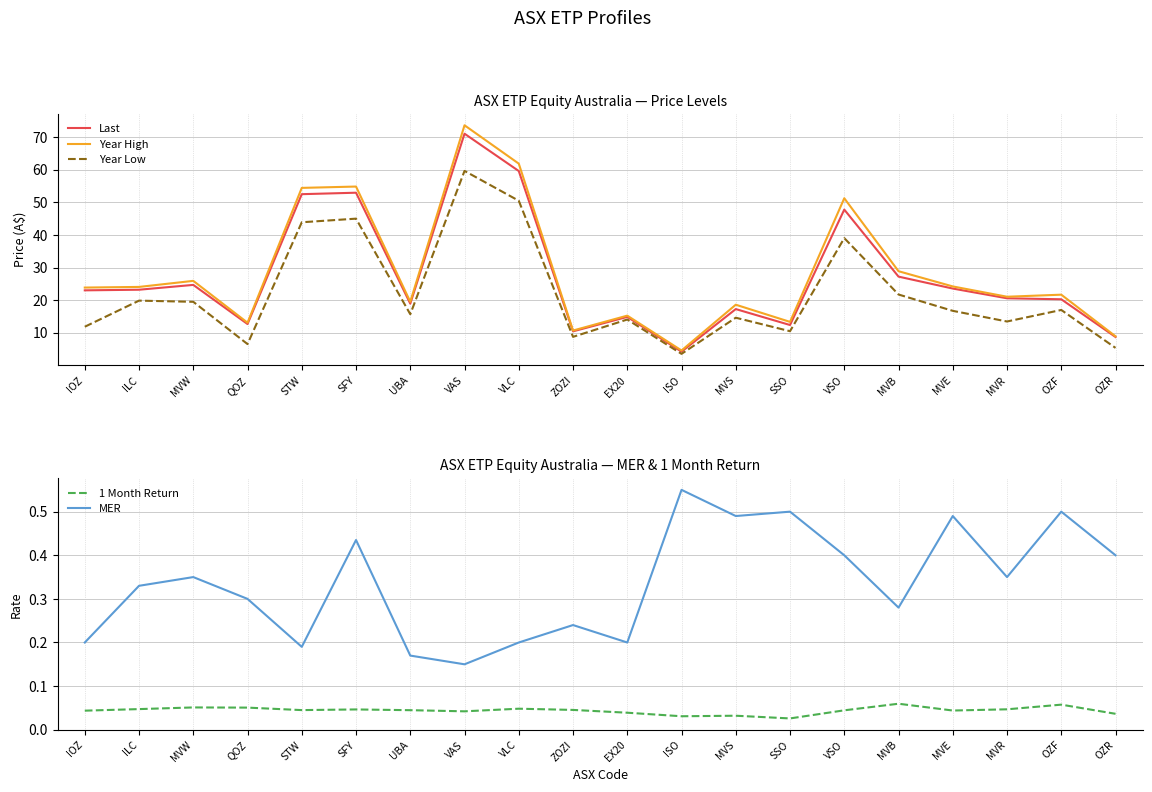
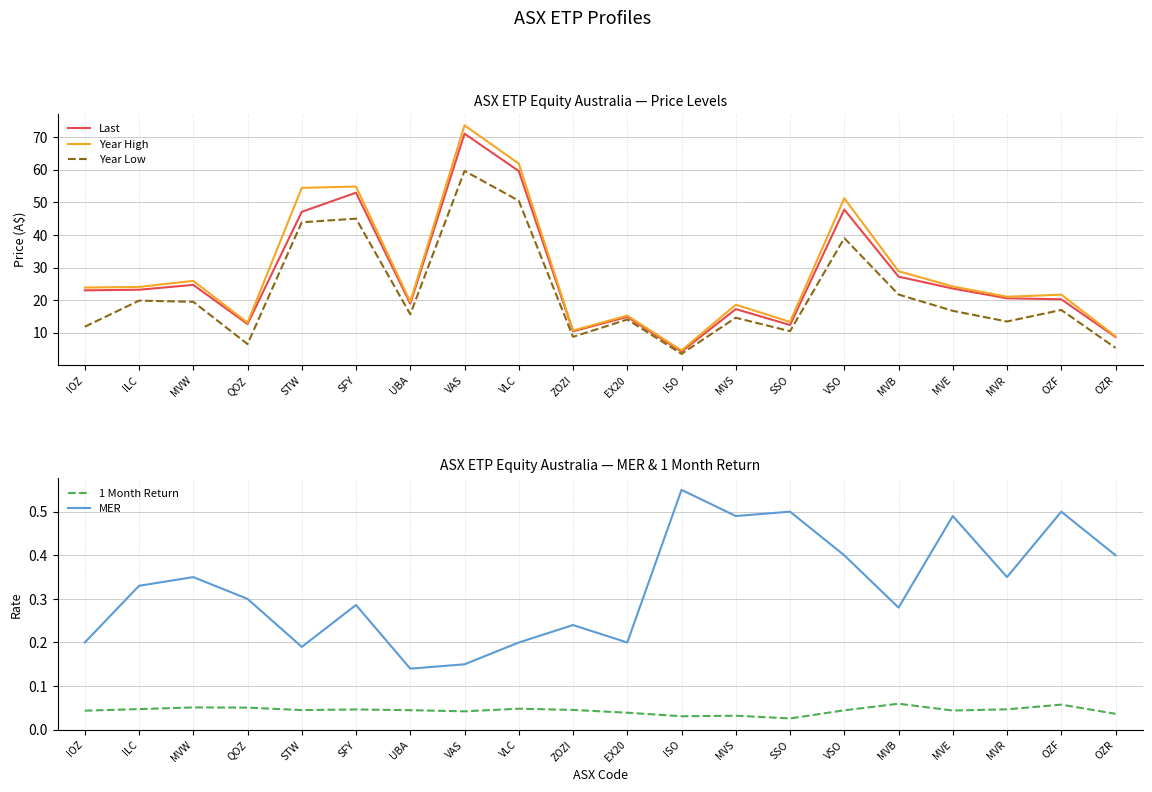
ASX ETP Equity Australia — Price Levels, Last, STW: 53 -> 47
ASX ETP Equity Australia — MER & 1 Month Return, MER, SFY: 0.44 -> 0.29
ASX ETP Equity Australia — MER & 1 Month Return, MER, UBA: 0.17 -> 0.14
